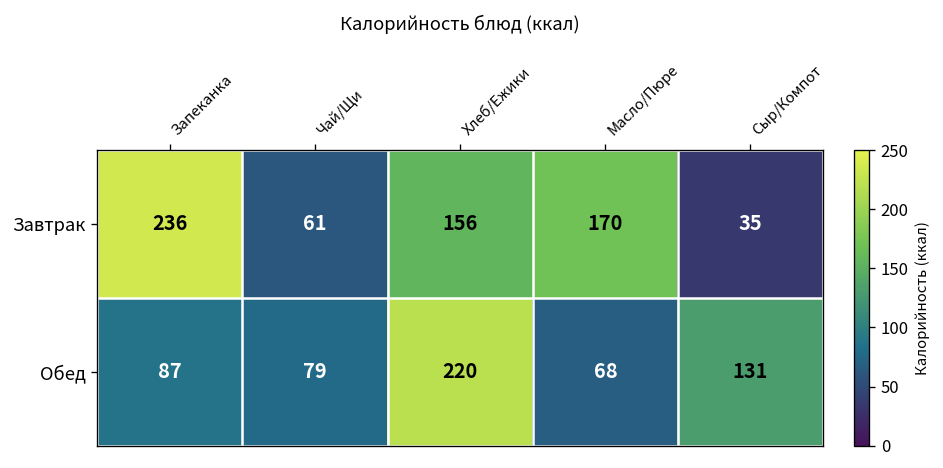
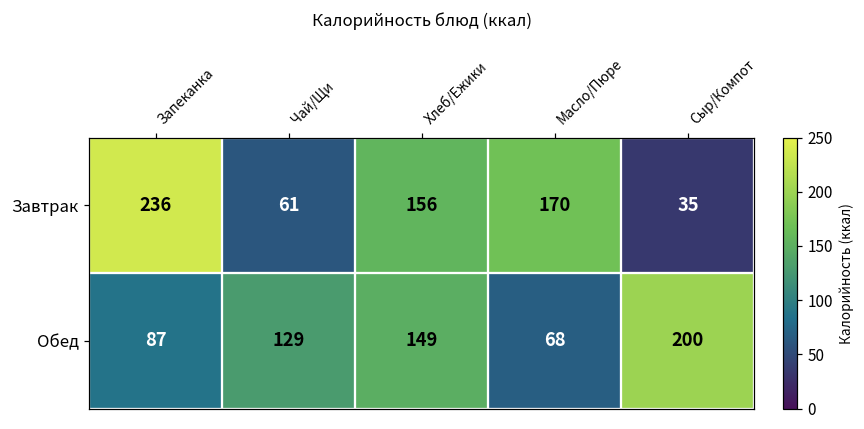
Обед, Чай/Щи: 79 -> 129
Обед, Хлеб/Ежики: 220 -> 149
Обед, Сыр/Компот: 131 -> 200
